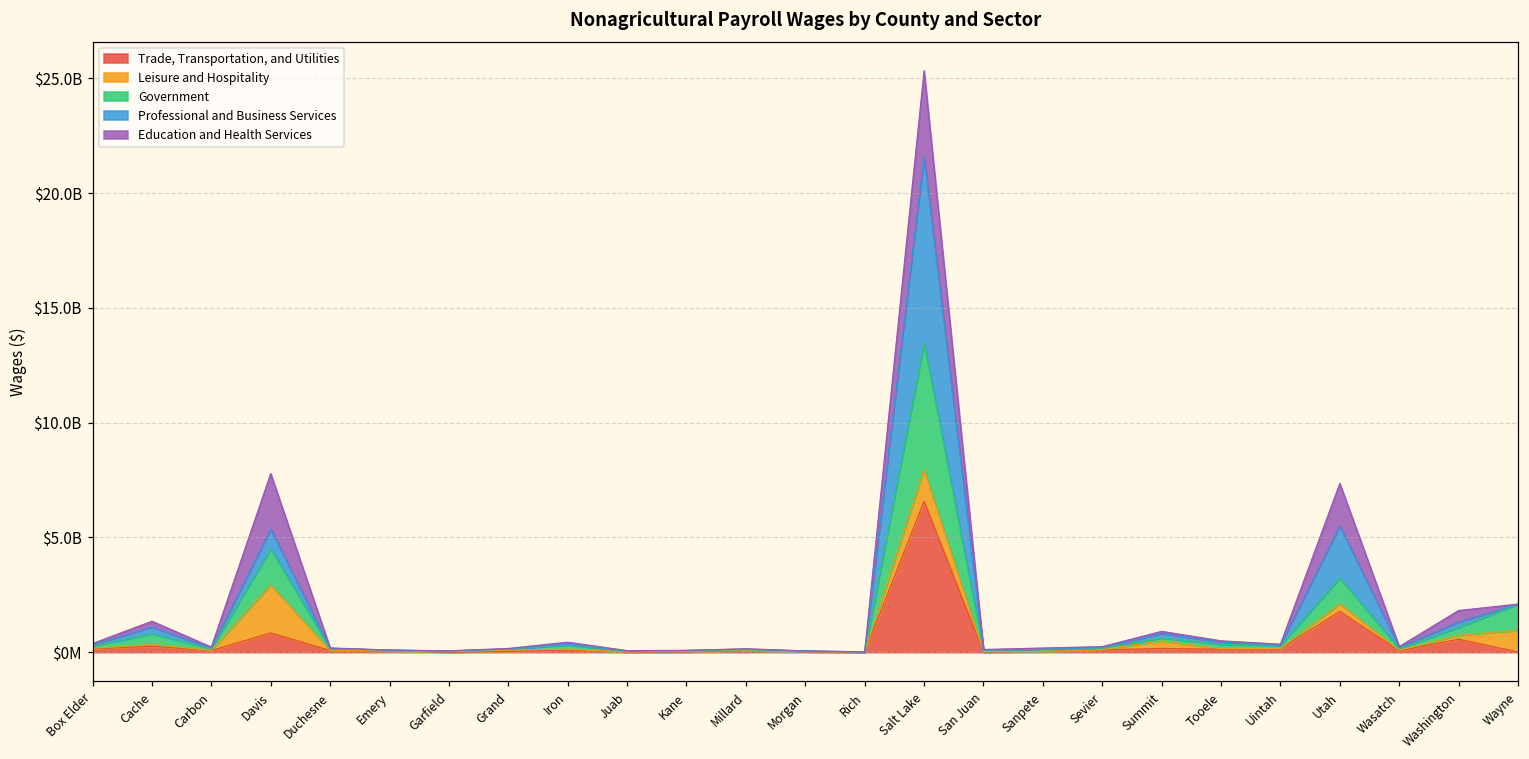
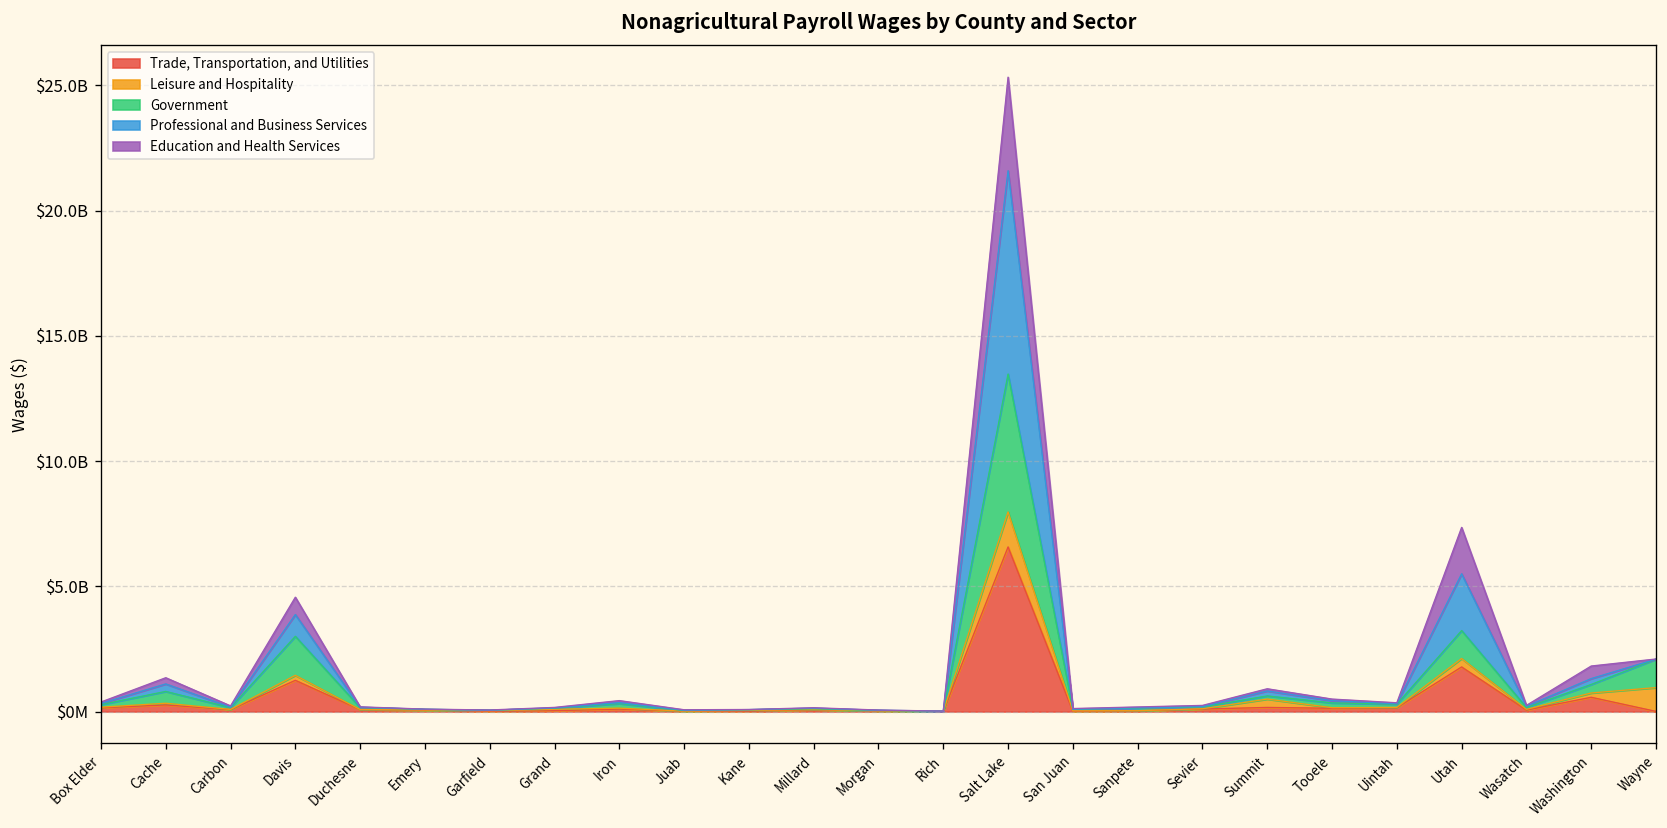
Trade, Transportation, and Utilities, Davis: $800000000 -> $1200000000
Leisure and Hospitality, Davis: $2100000000 -> $200000000
Education and Health Services, Davis: $2400000000 -> $700000000
